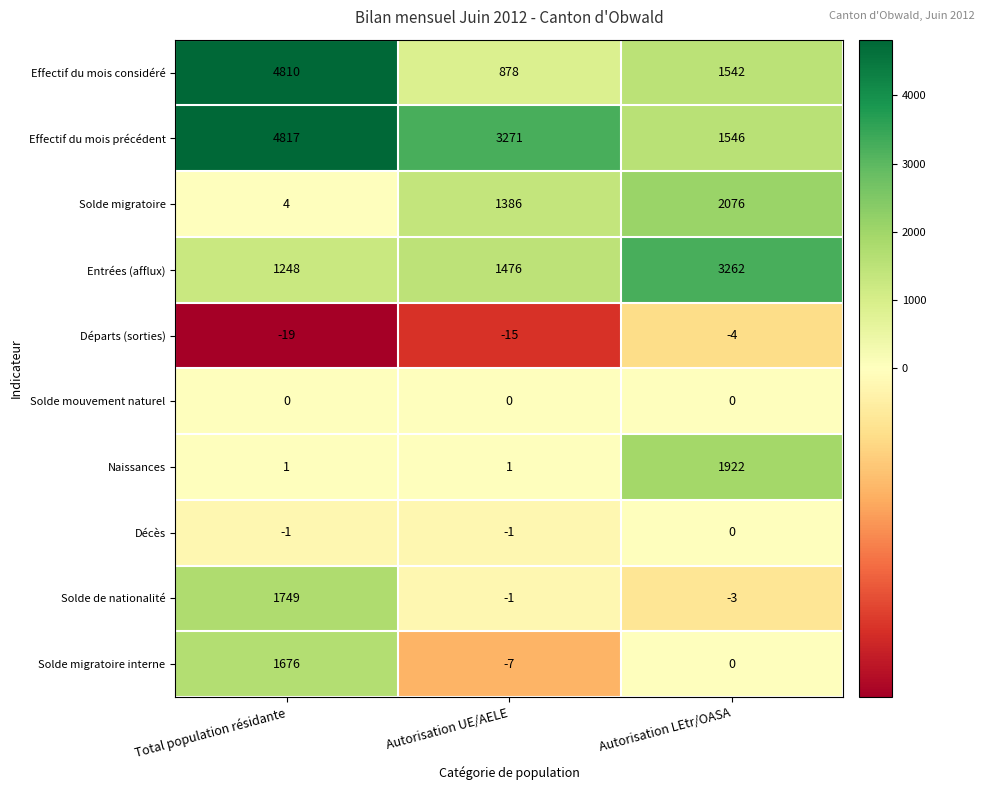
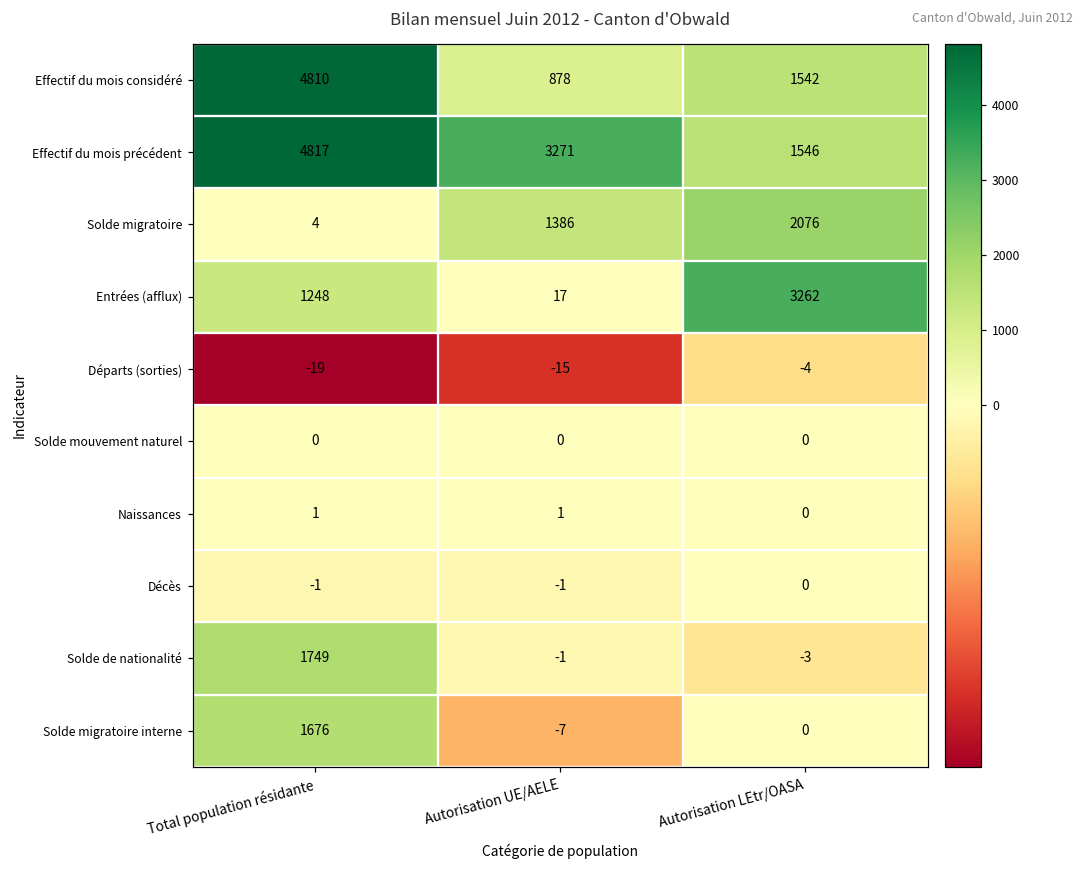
Entrées (afflux), Autorisation UE/AELE: 1476 -> 17
Naissances, Autorisation LEtr/OASA: 1922 -> 0
